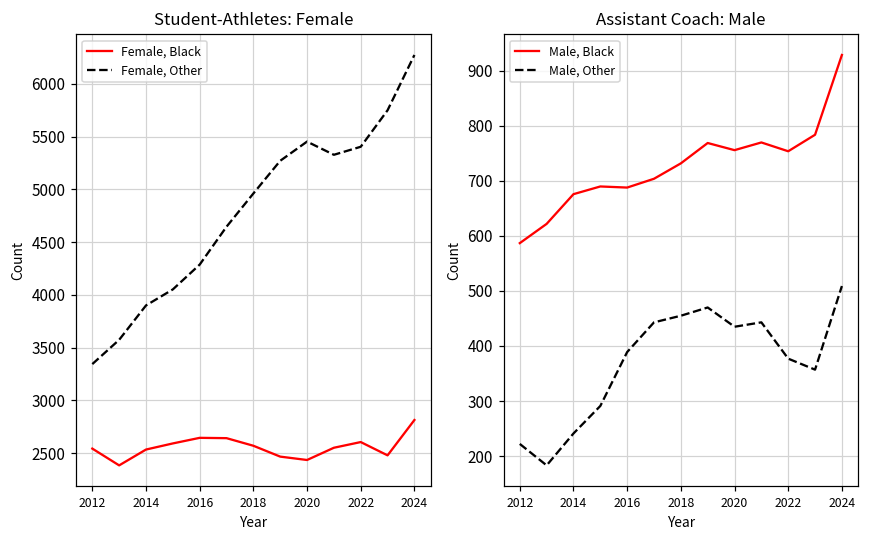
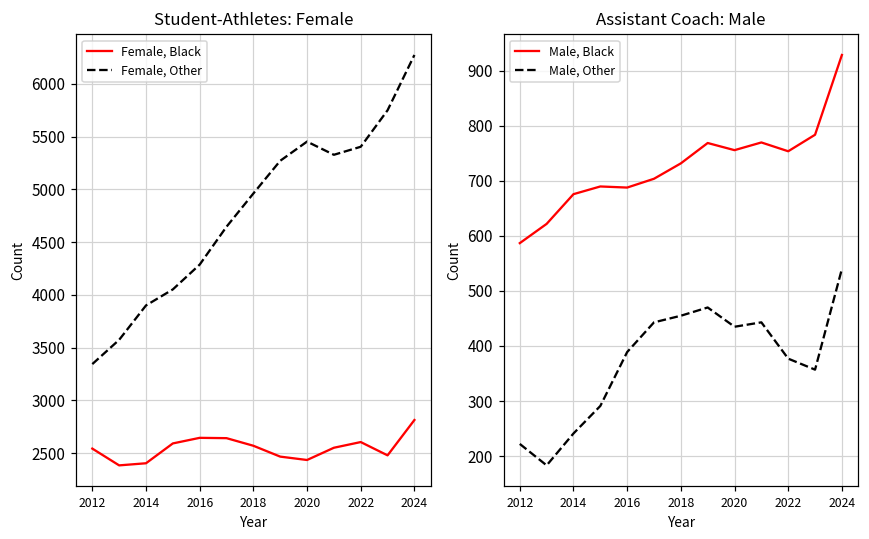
Student-Athletes: Female, Female, Black, 2014: 2500 -> 2400
Assistant Coach: Male, Male, Other, 2024: 510 -> 540
